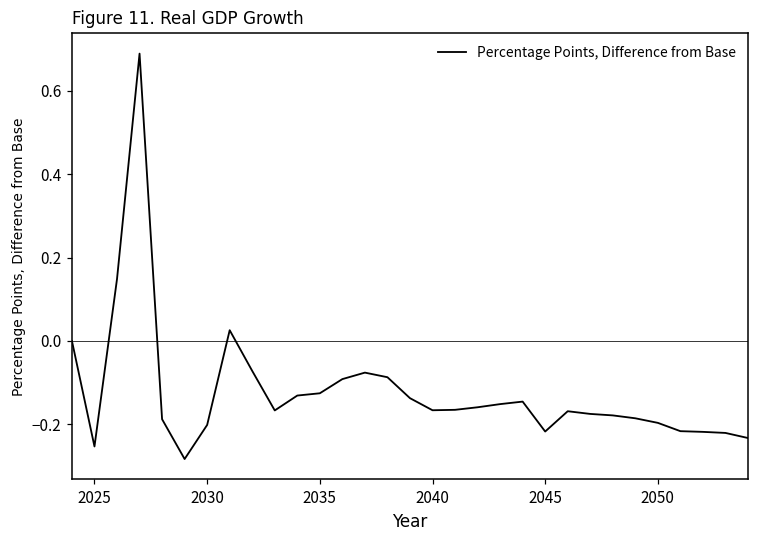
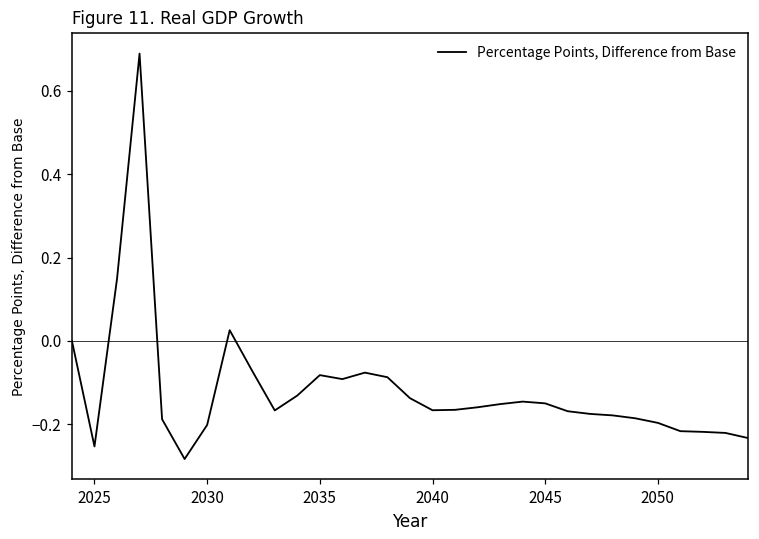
2035: -0.13 -> -0.08
2045: -0.22 -> -0.15
